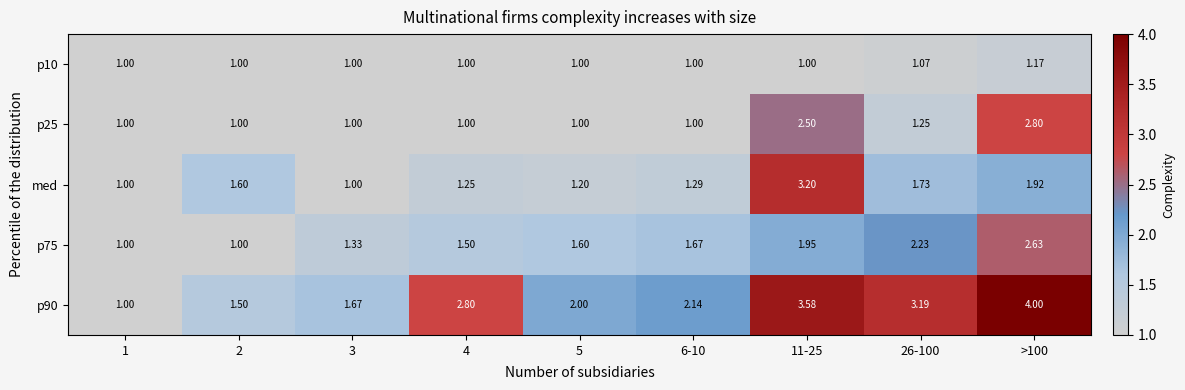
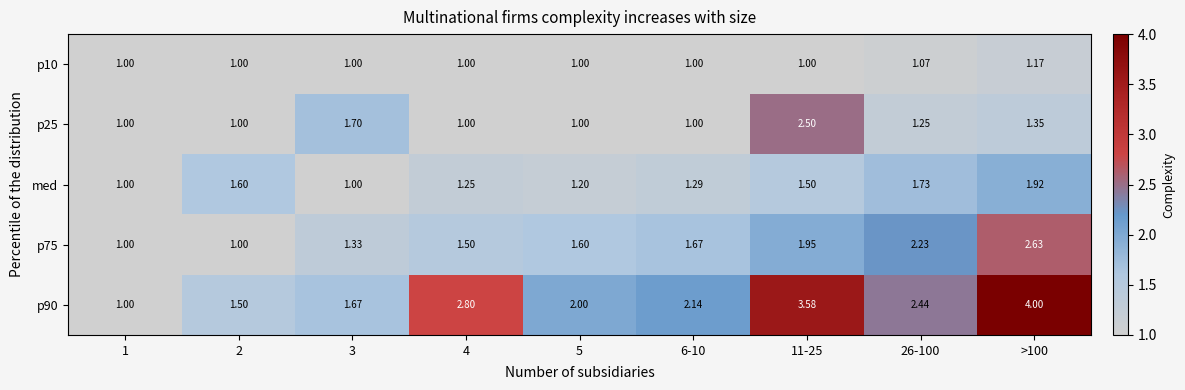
p25, 3: 1.00 -> 1.70
p25, >100: 2.80 -> 1.35
med, 11-25: 3.20 -> 1.50
p90, 26-100: 3.19 -> 2.44
